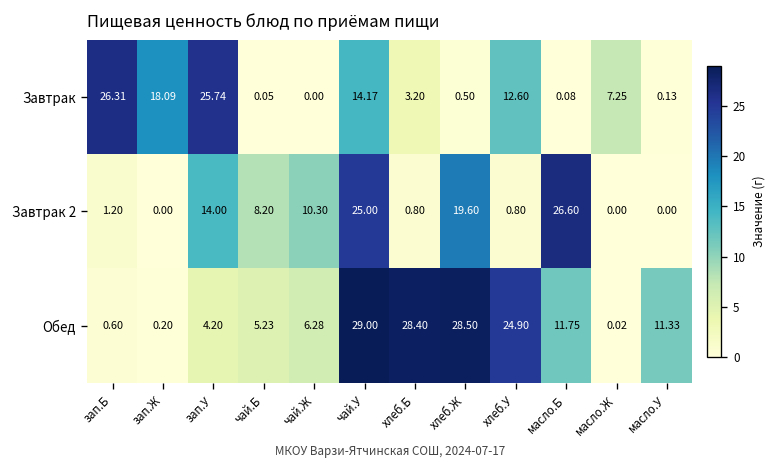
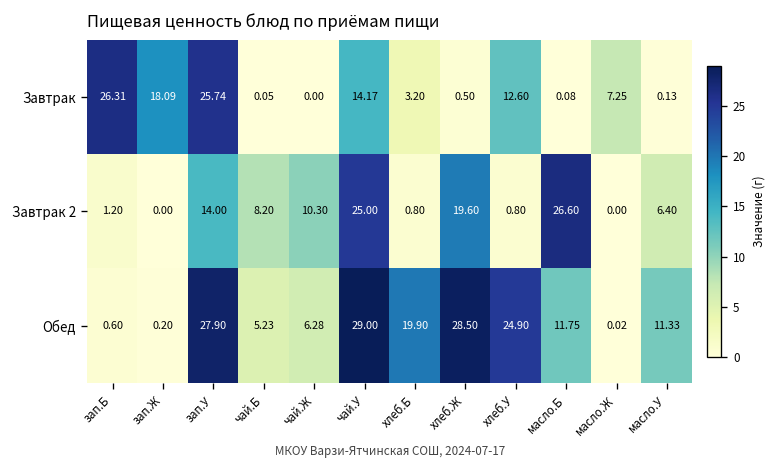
Завтрак 2, масло.У: 0.00 -> 6.40
Обед, зап.У: 4.20 -> 27.90
Обед, хлеб.Б: 28.40 -> 19.90
